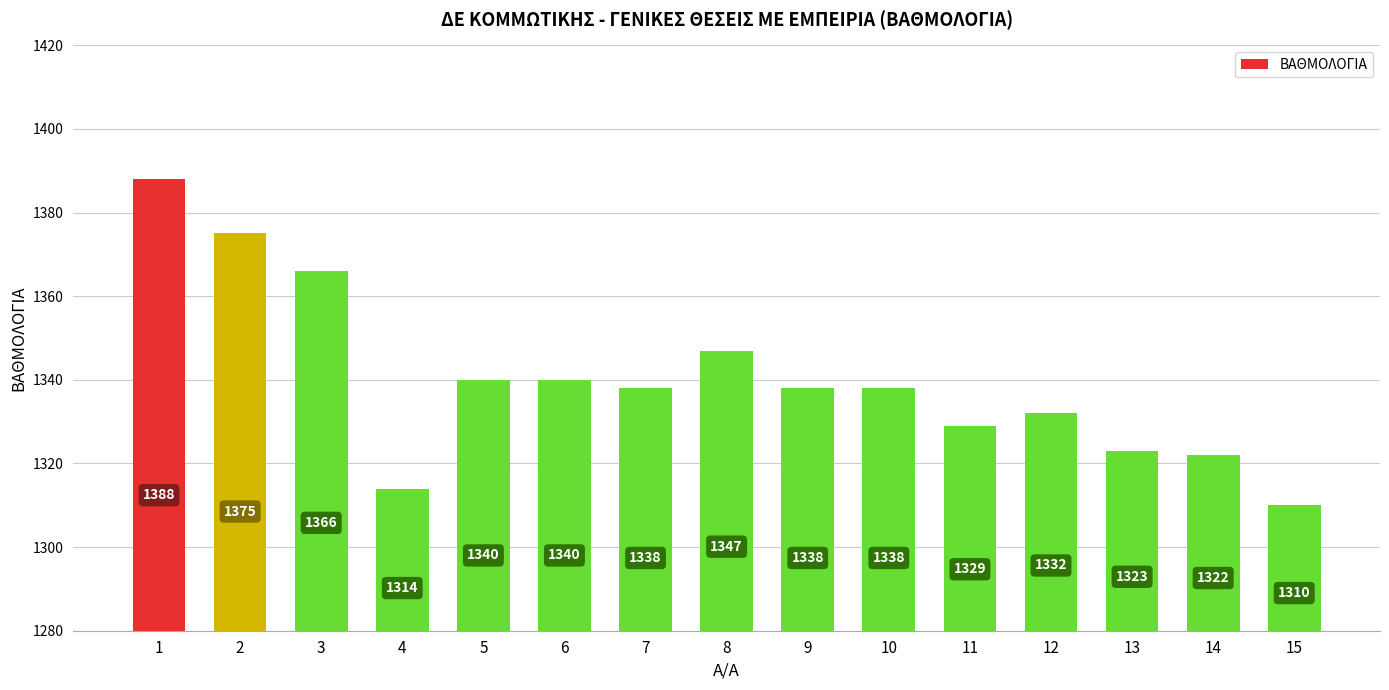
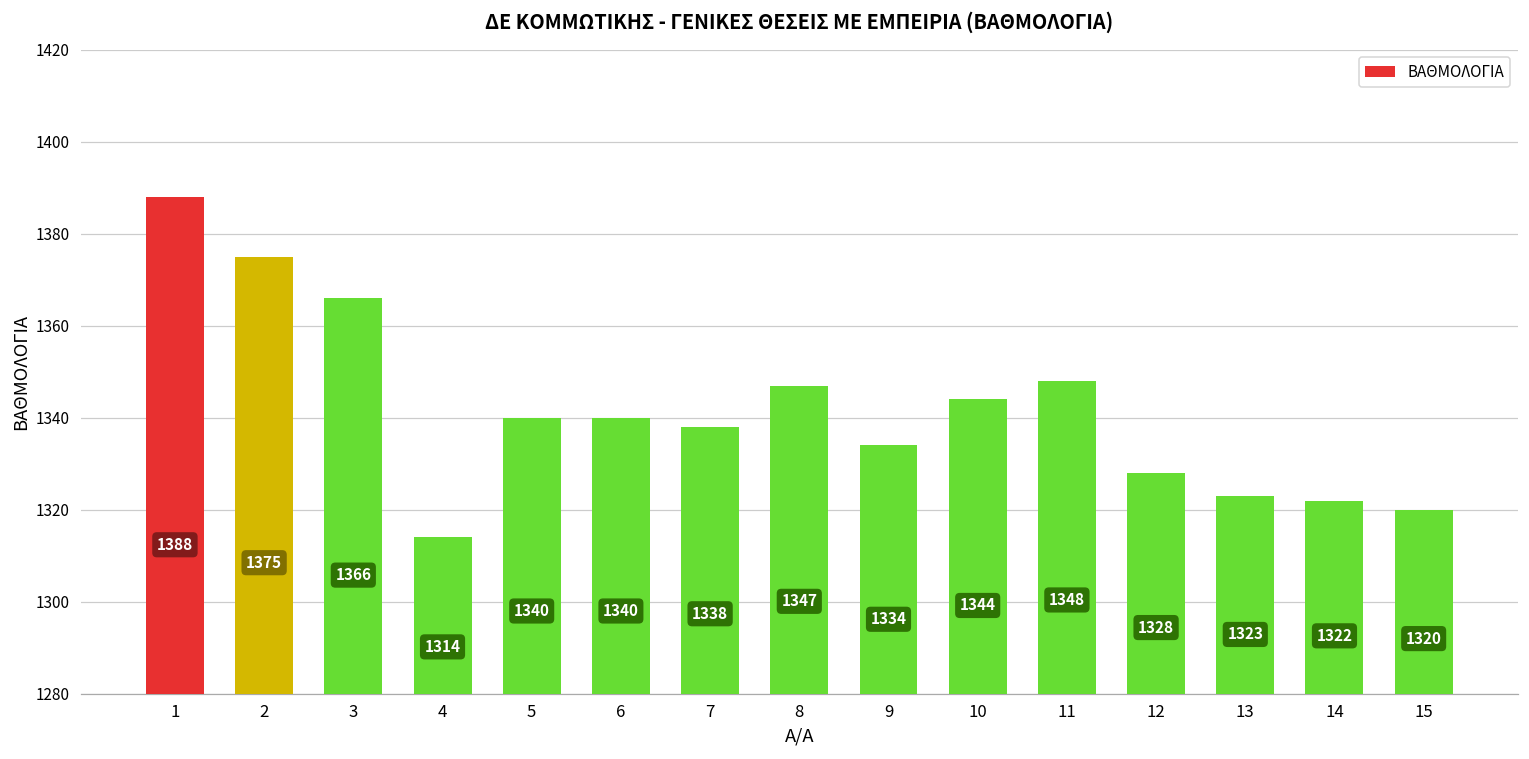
9: 1338 -> 1334
10: 1338 -> 1344
11: 1329 -> 1348
12: 1332 -> 1328
15: 1310 -> 1320
